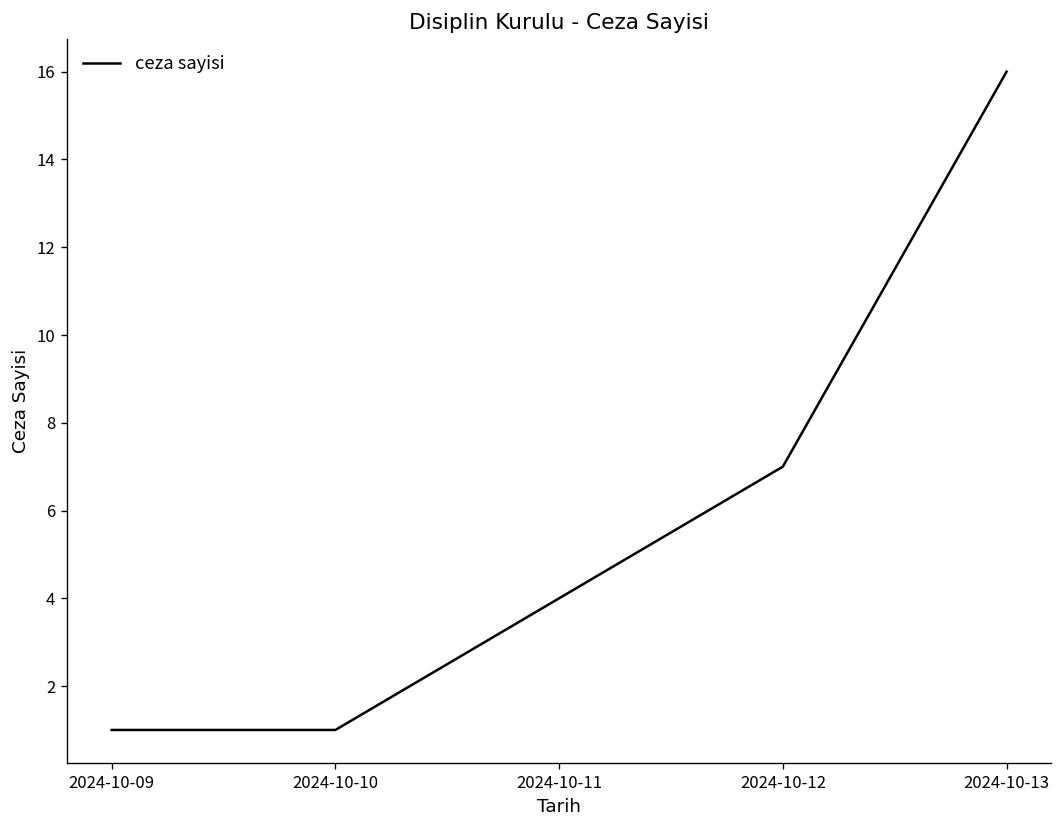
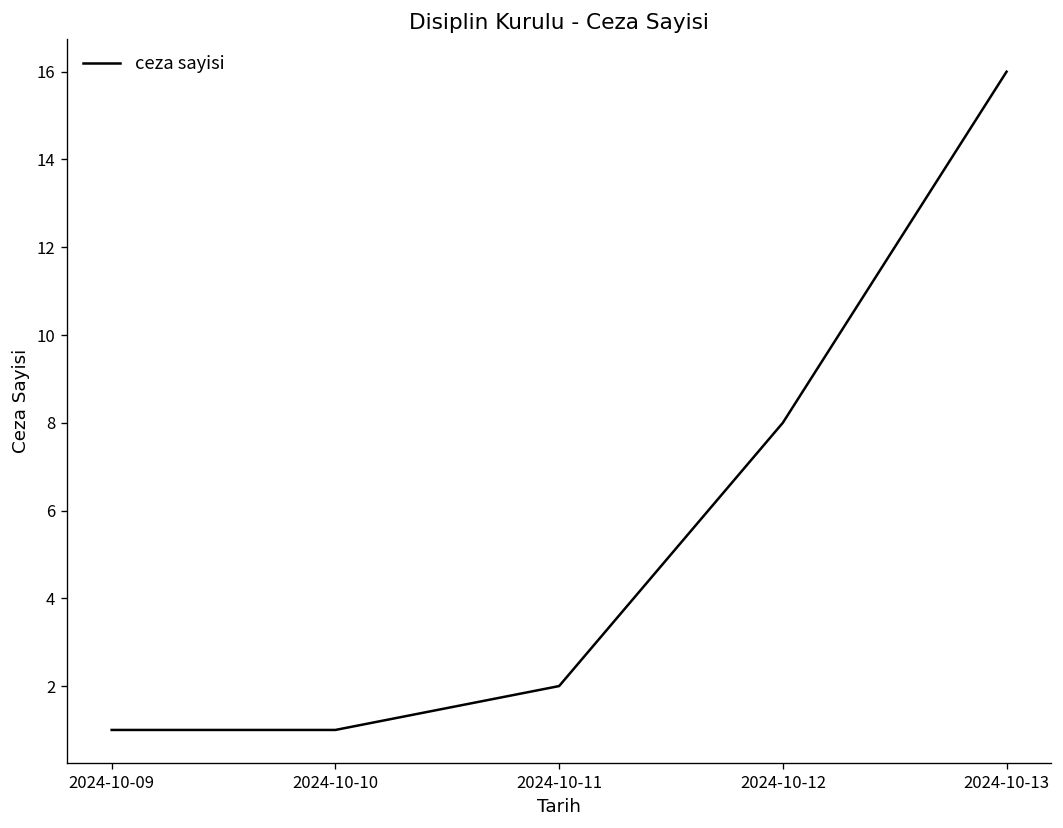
2024-10-11: 4 -> 2
2024-10-12: 7 -> 8
